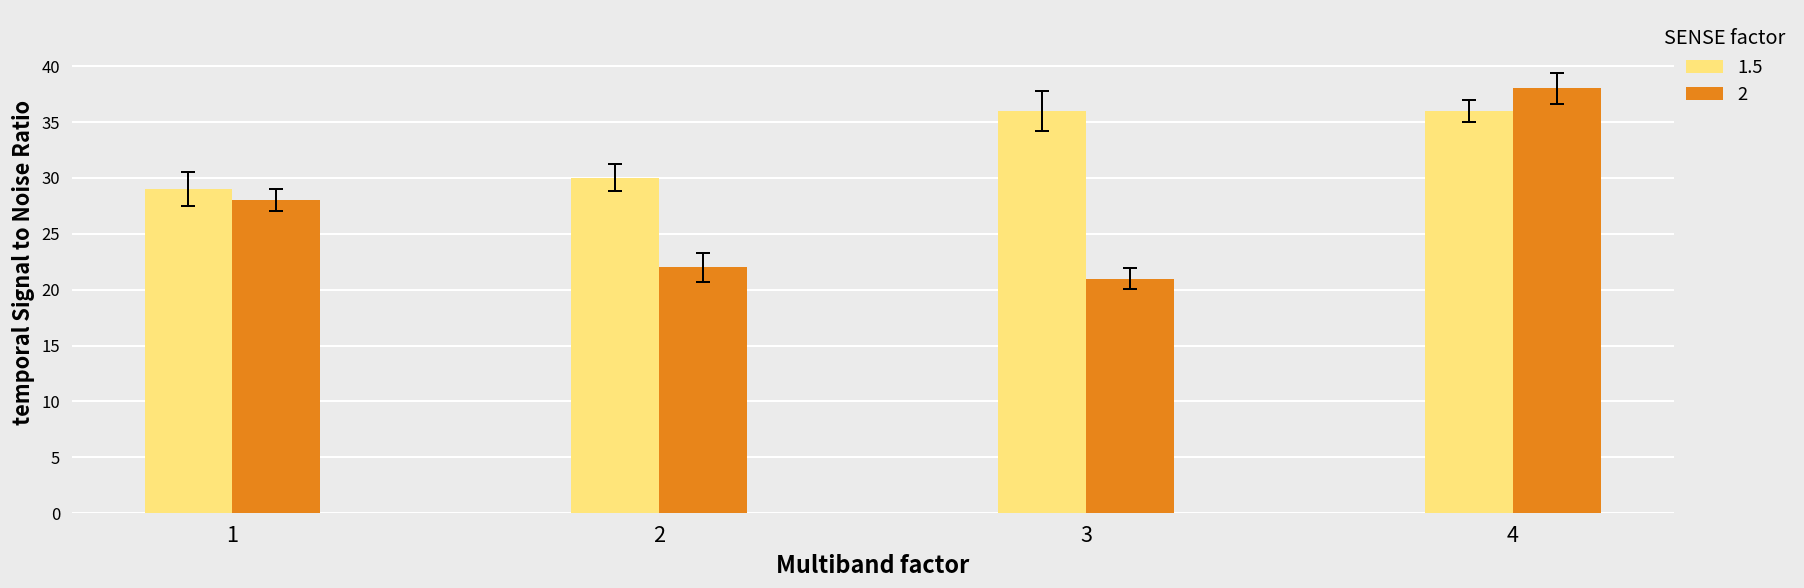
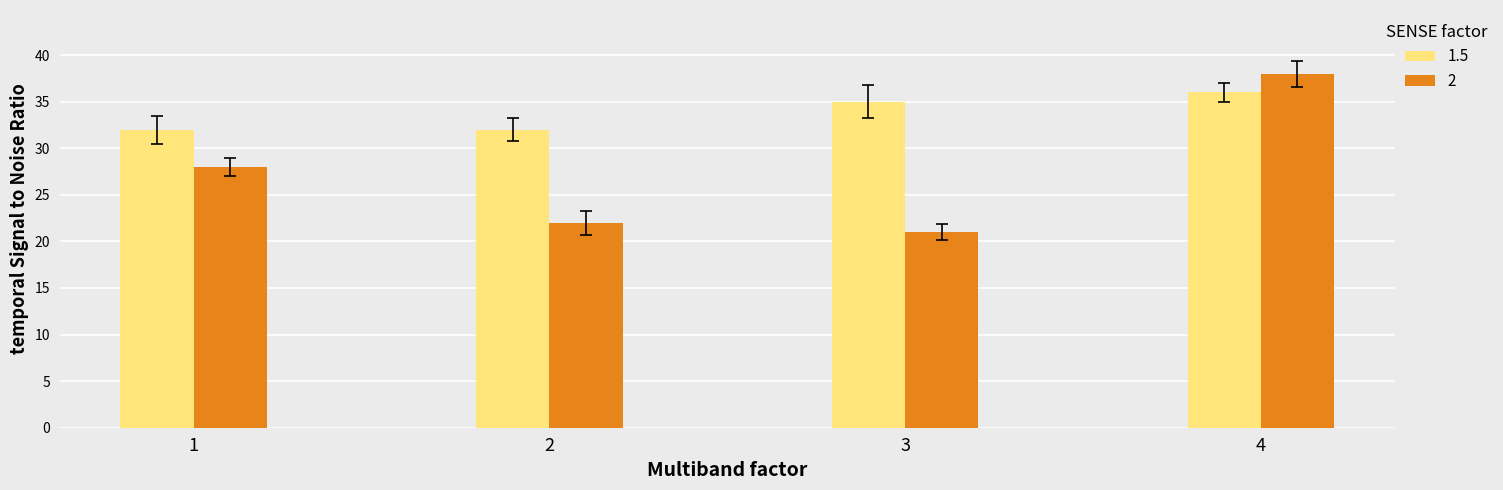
1.5, 1: 29 -> 32
1.5, 2: 30 -> 32
1.5, 3: 36 -> 35
